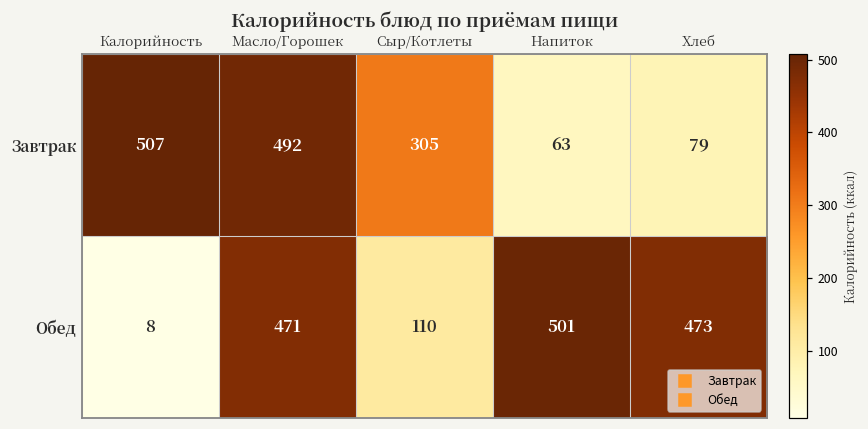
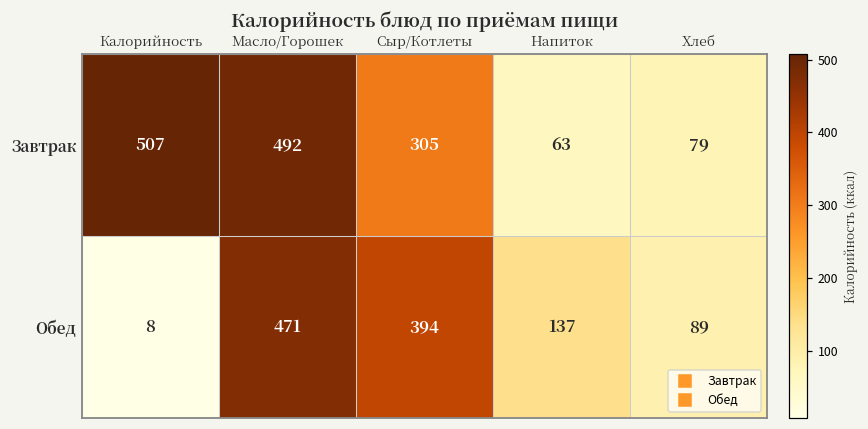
Обед, Сыр/Котлеты: 110 -> 394
Обед, Напиток: 501 -> 137
Обед, Хлеб: 473 -> 89
